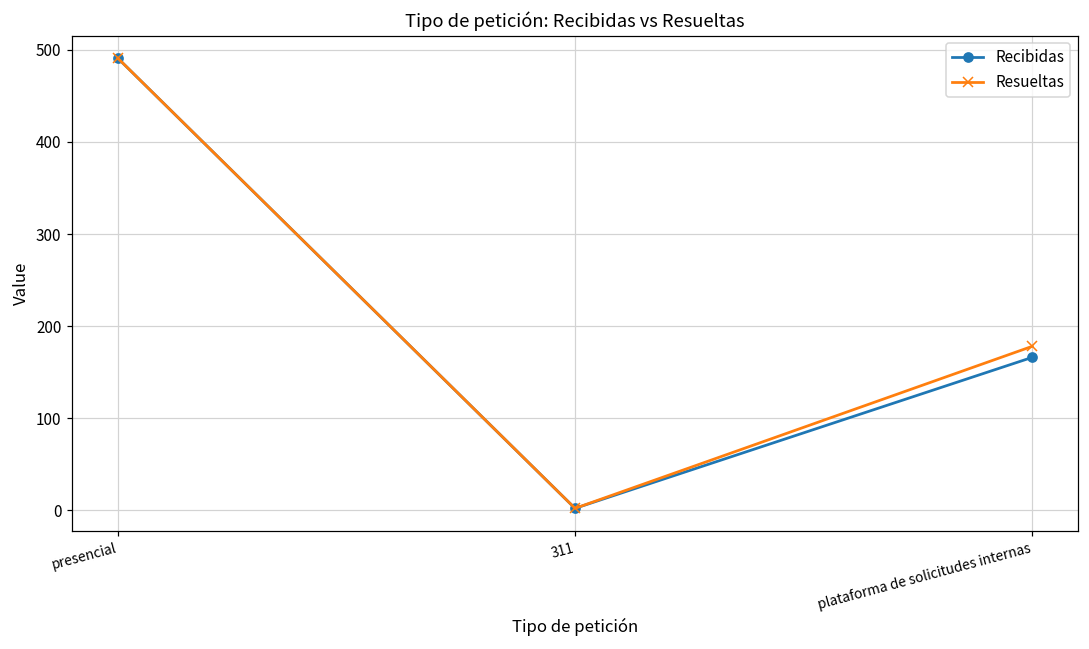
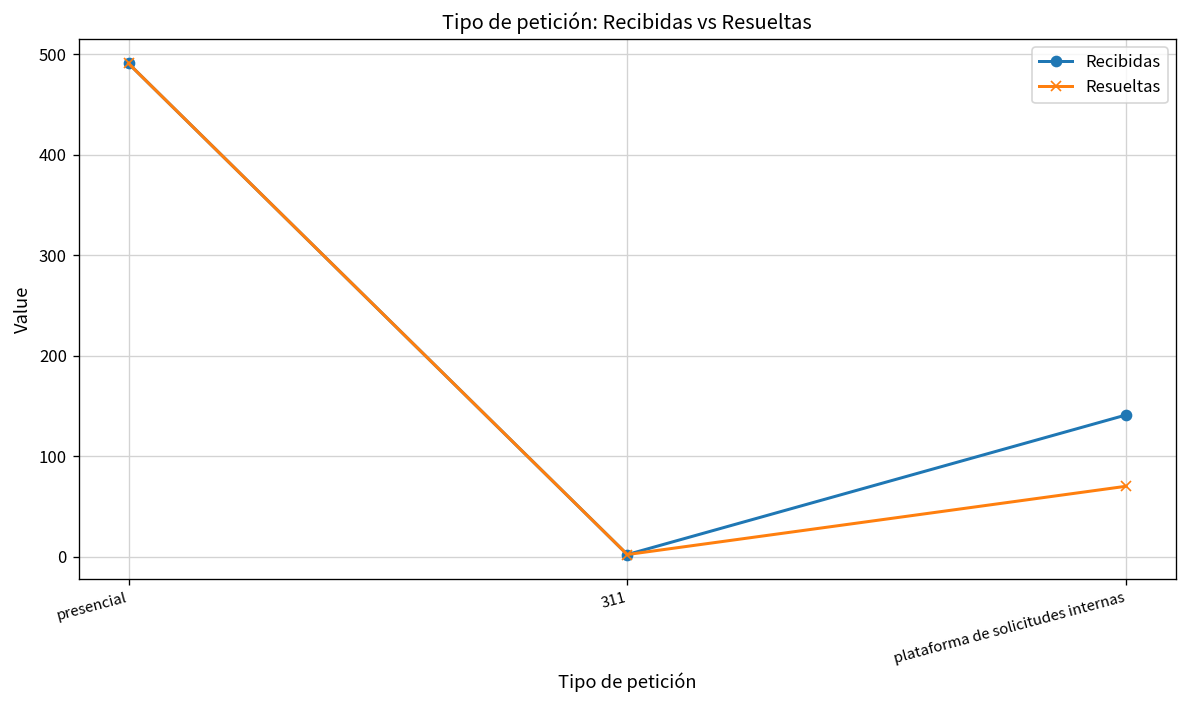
Recibidas, plataforma de solicitudes internas: 170 -> 140
Resueltas, plataforma de solicitudes internas: 180 -> 70
